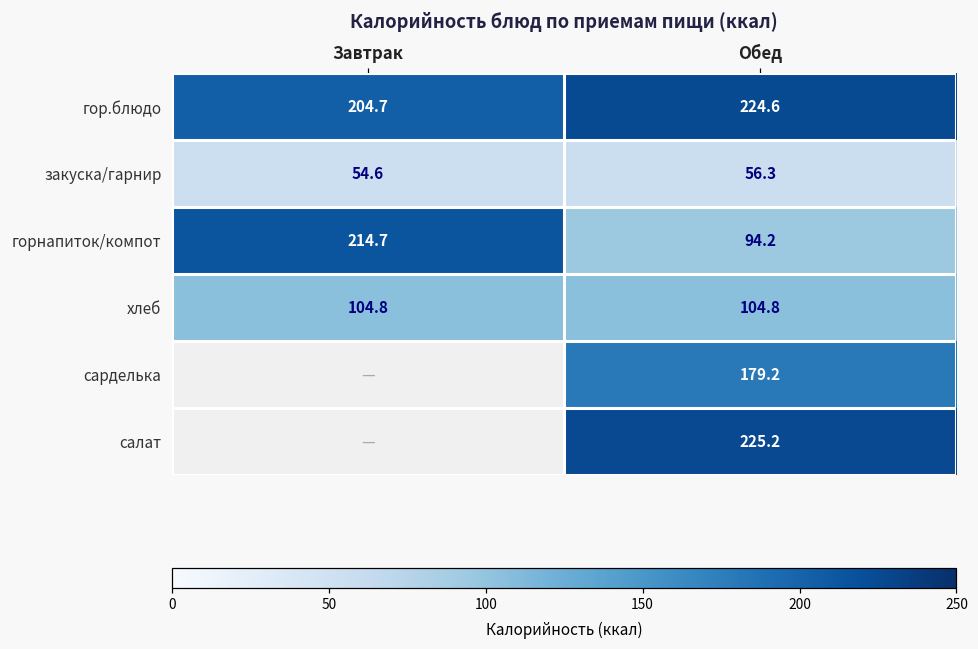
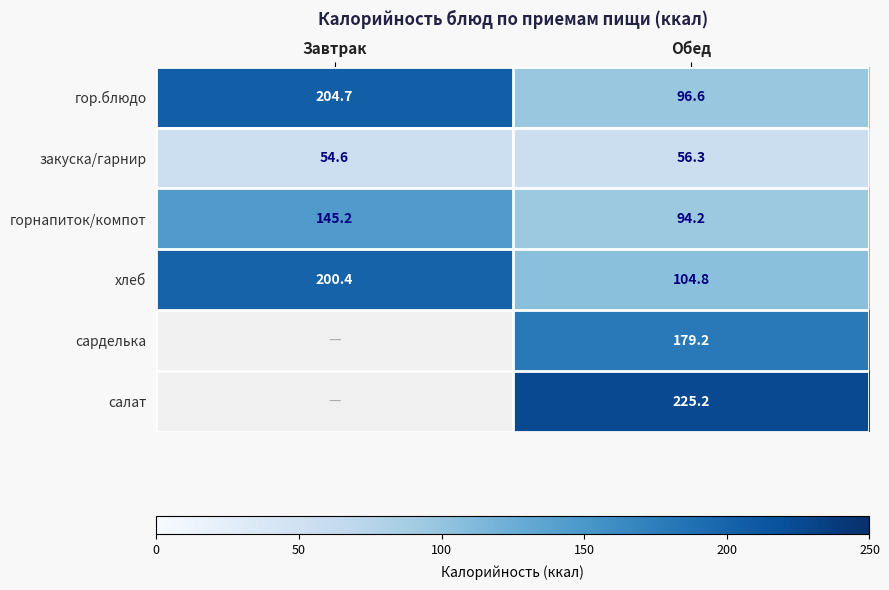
гор.блюдо, Обед: 224.6 -> 96.6
горнапиток/компот, Завтрак: 214.7 -> 145.2
хлеб, Завтрак: 104.8 -> 200.4
